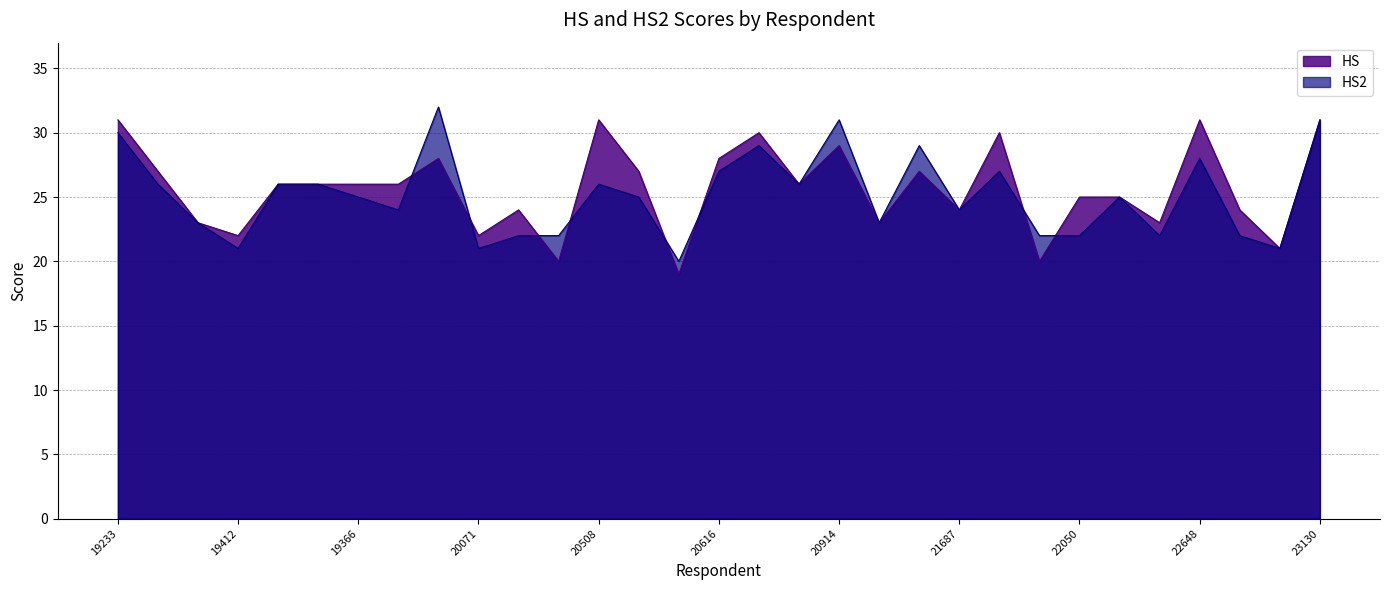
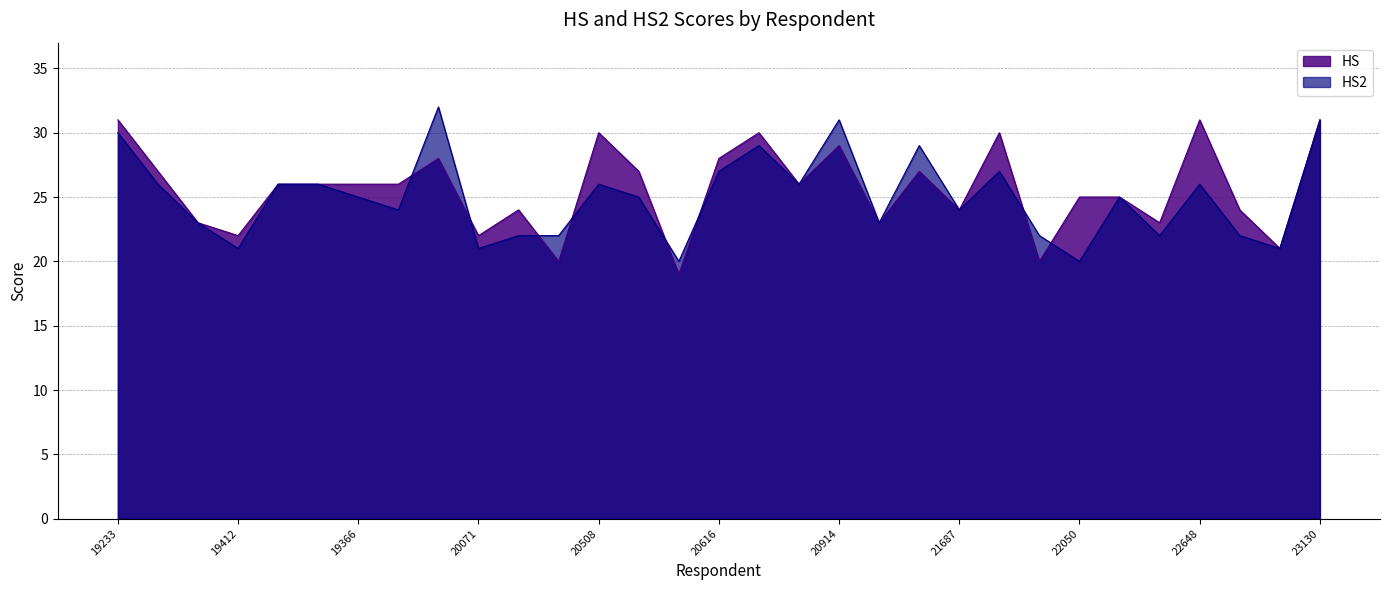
HS, 20508: 31 -> 30
HS2, 22050: 22 -> 20
HS2, 22648: 28 -> 26
